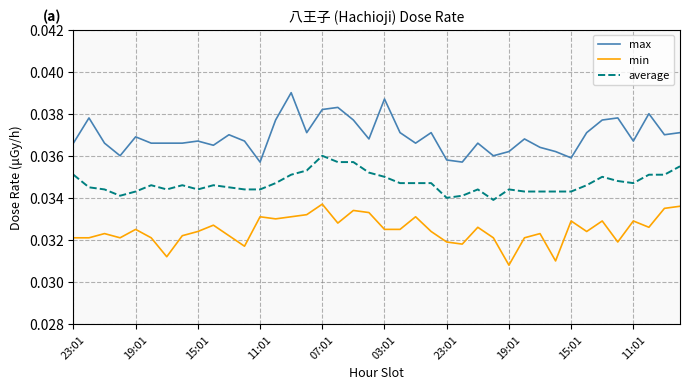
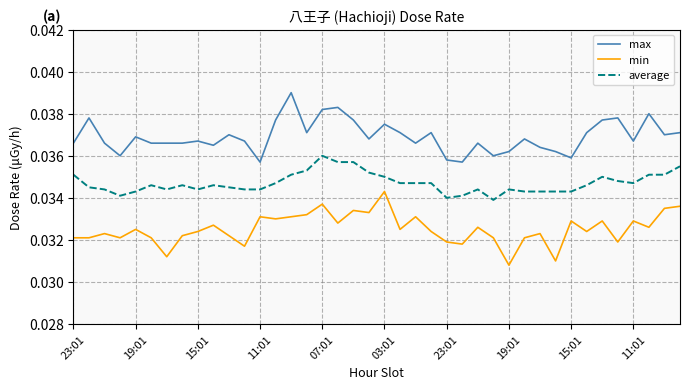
max, 03:01: 0.0387 -> 0.0375
min, 03:01: 0.0325 -> 0.0343
